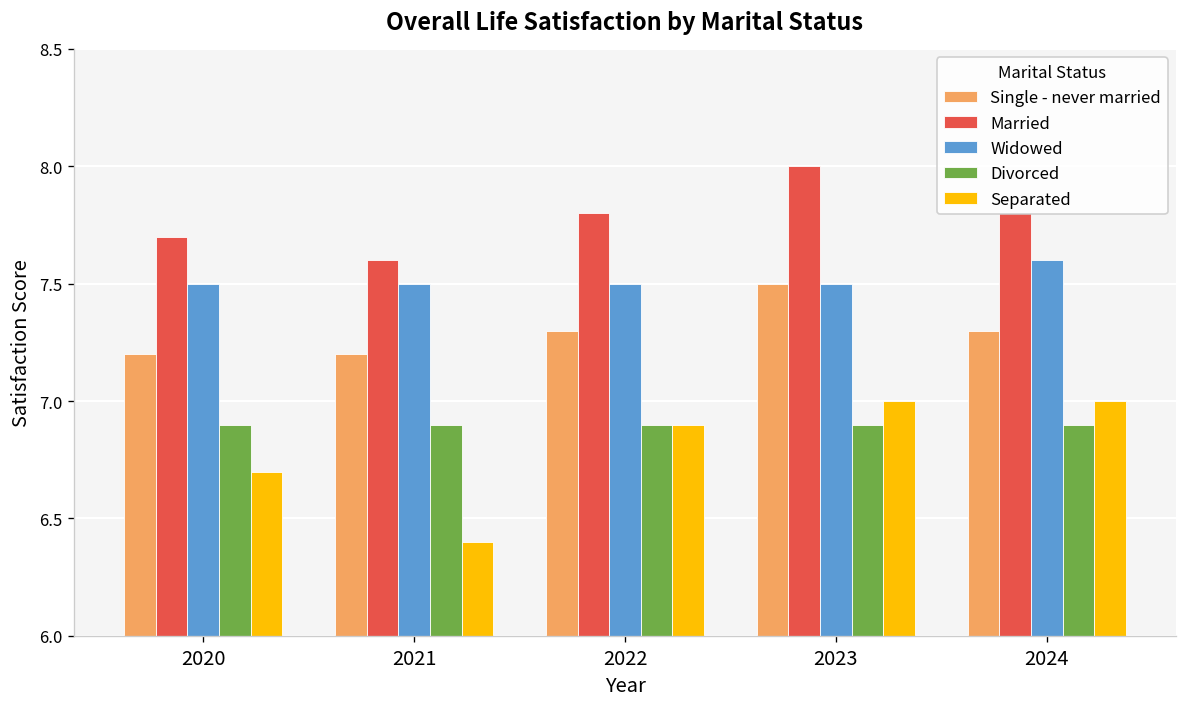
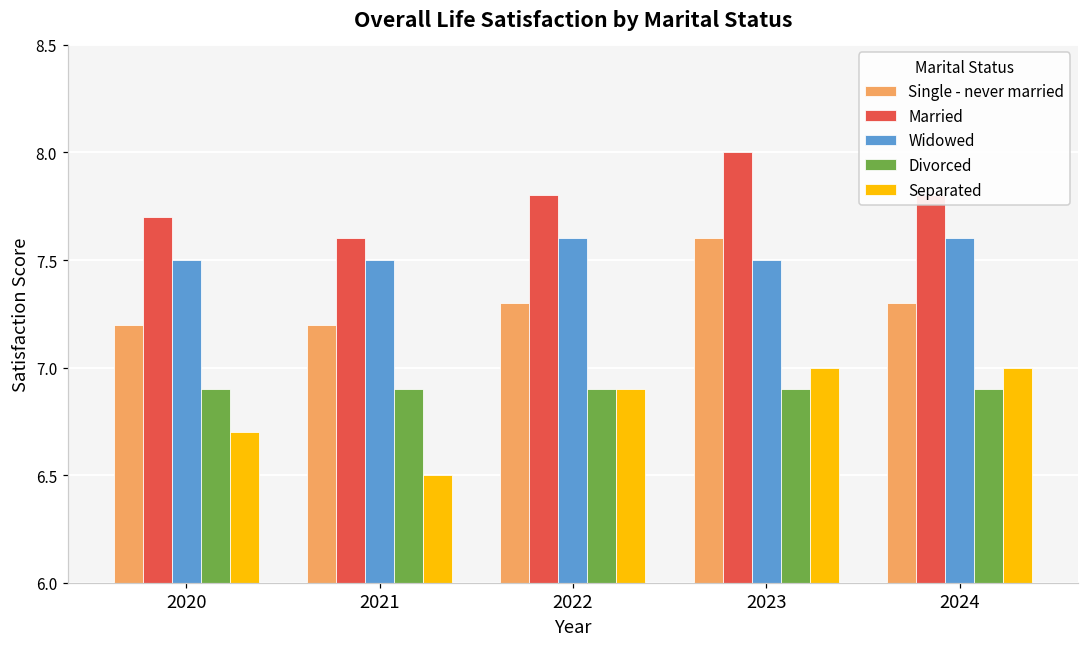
Separated, 2021: 6.4 -> 6.5
Widowed, 2022: 7.5 -> 7.6
Single - never married, 2023: 7.5 -> 7.6
